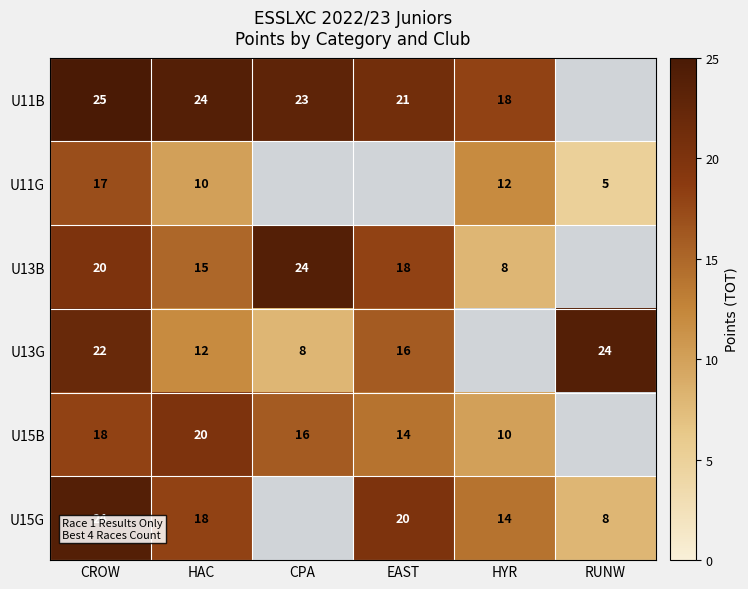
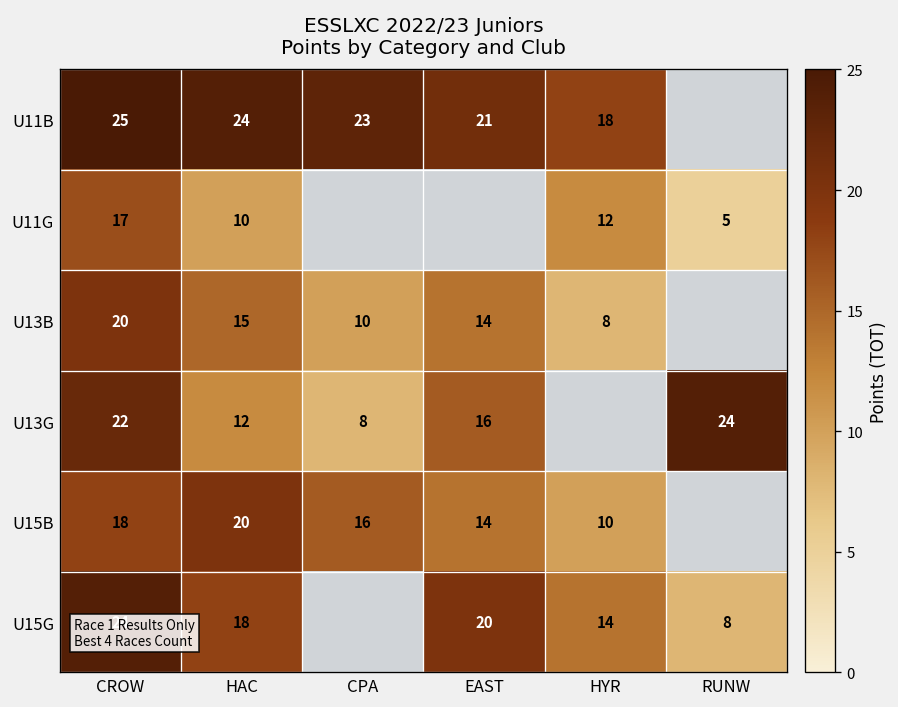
U13B, CPA: 24 -> 10
U13B, EAST: 18 -> 14
